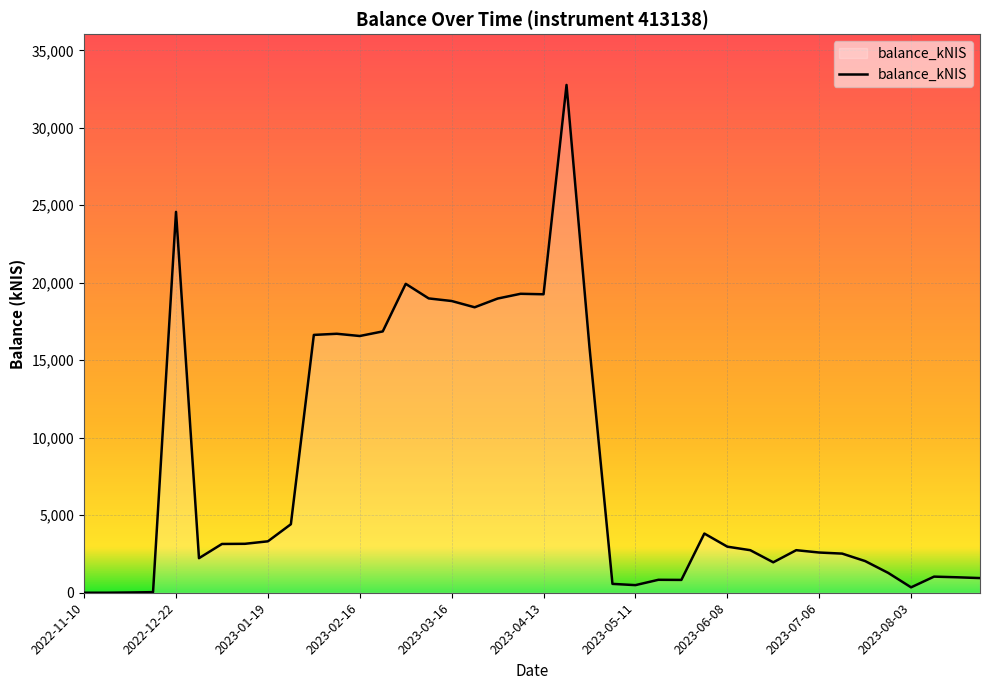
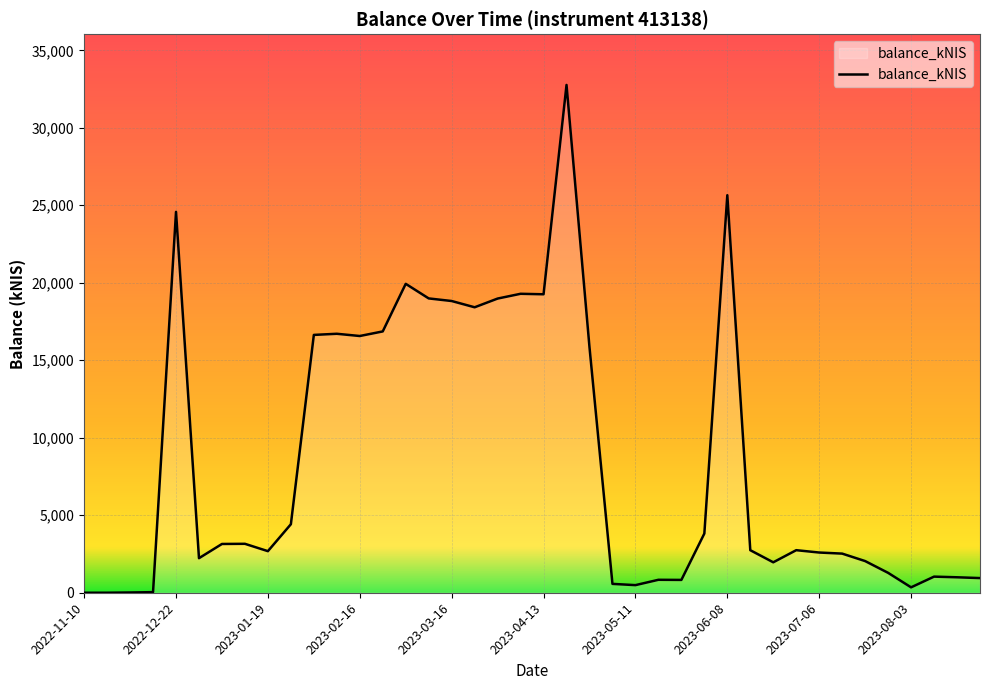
2023-01-19: 3,300 -> 2,700
2023-06-08: 3,000 -> 25,600
